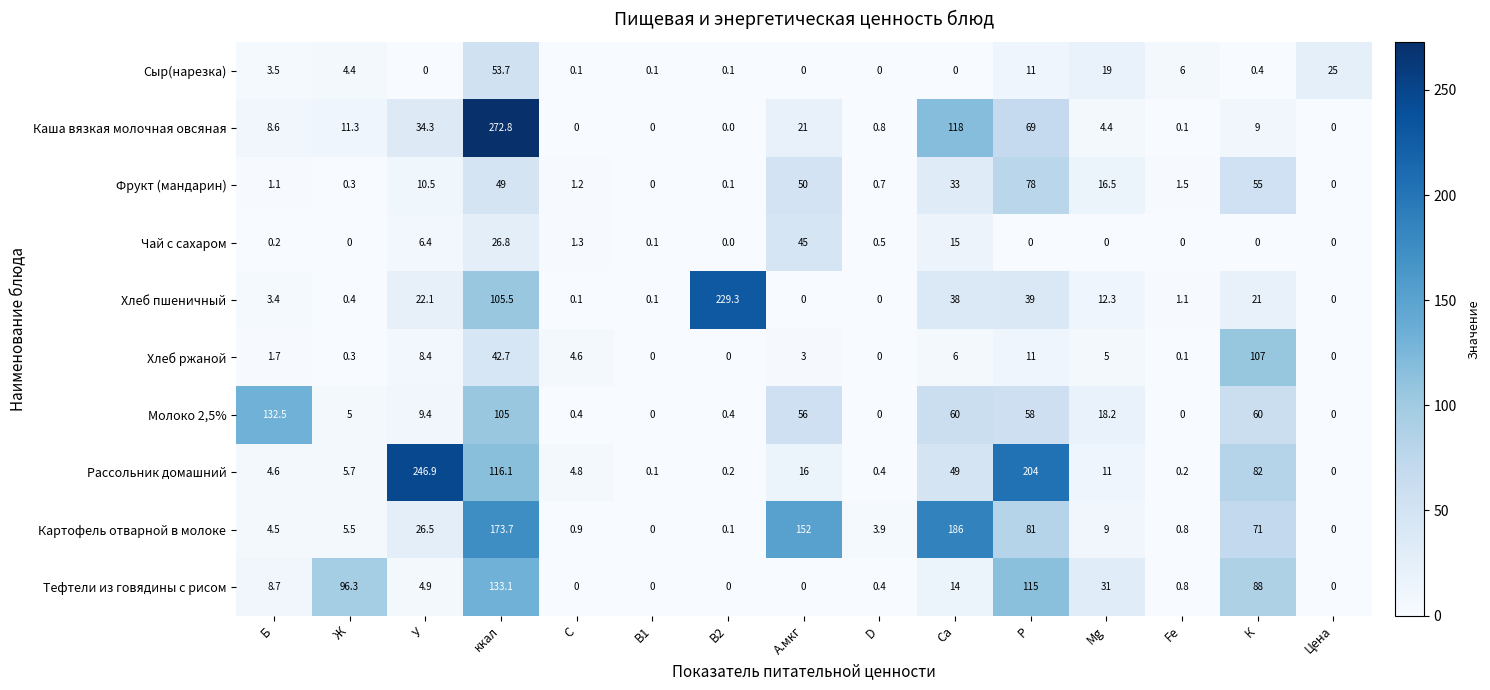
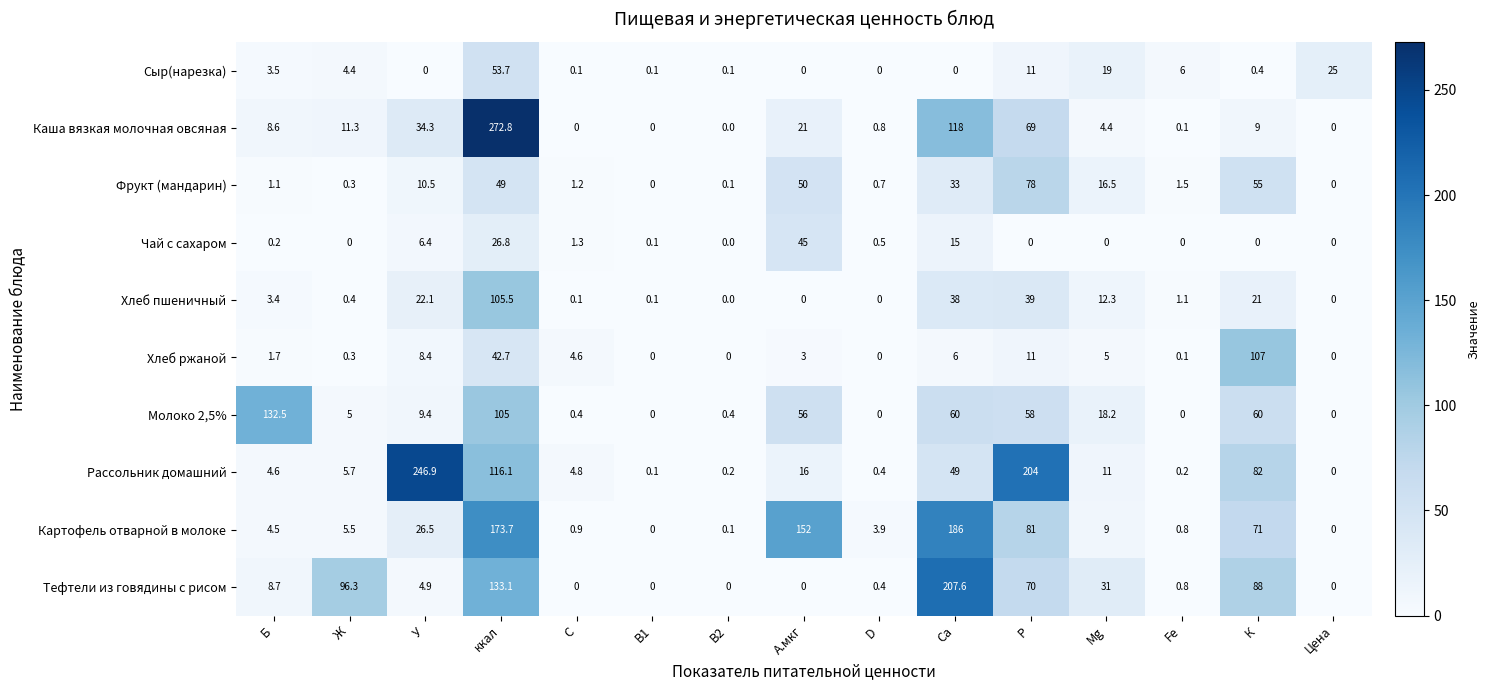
Хлеб пшеничный, В2: 229.3 -> 0.0
Тефтели из говядины с рисом, Ca: 14 -> 207.6
Тефтели из говядины с рисом, P: 115 -> 70
